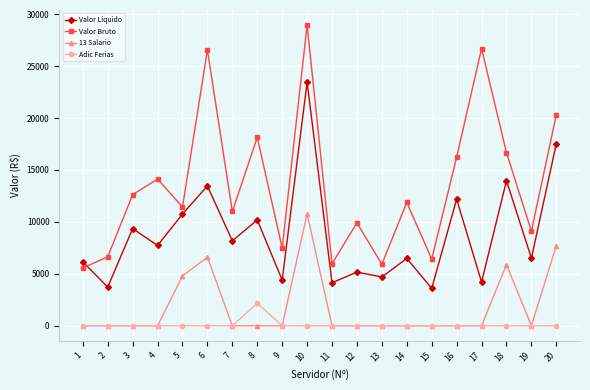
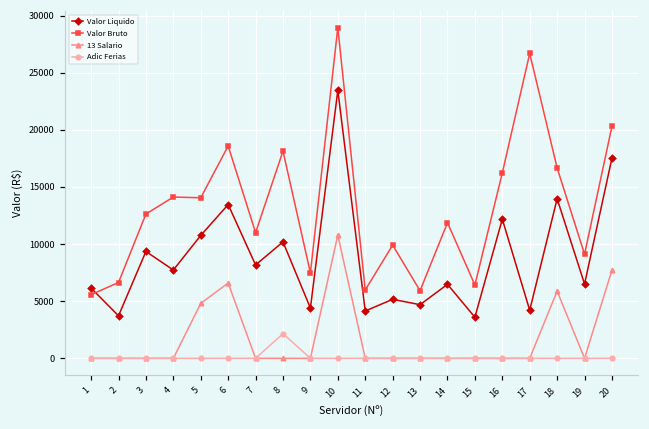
Valor Bruto, 5: 11400 -> 14100
Valor Bruto, 6: 26600 -> 18600
